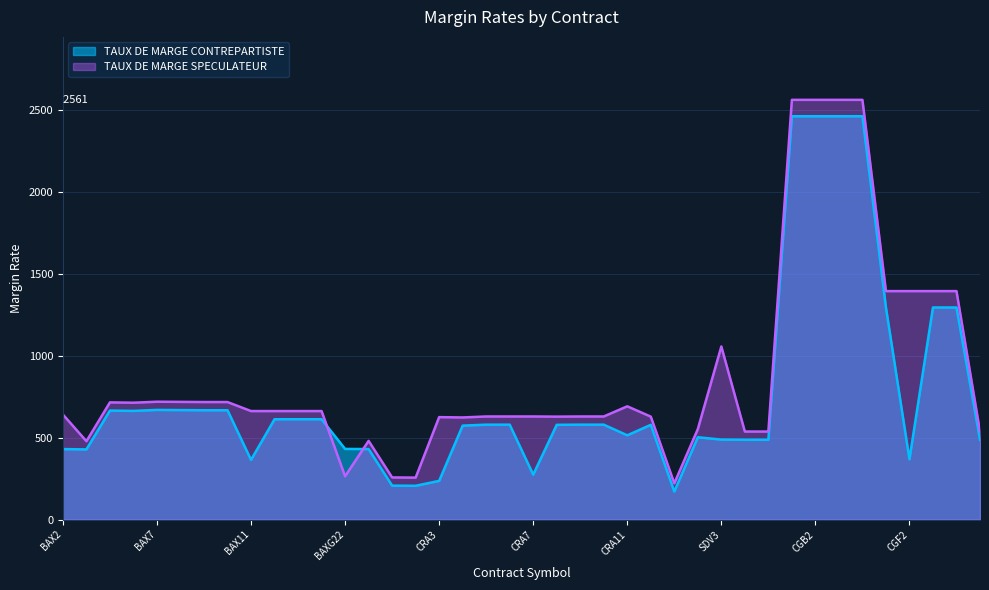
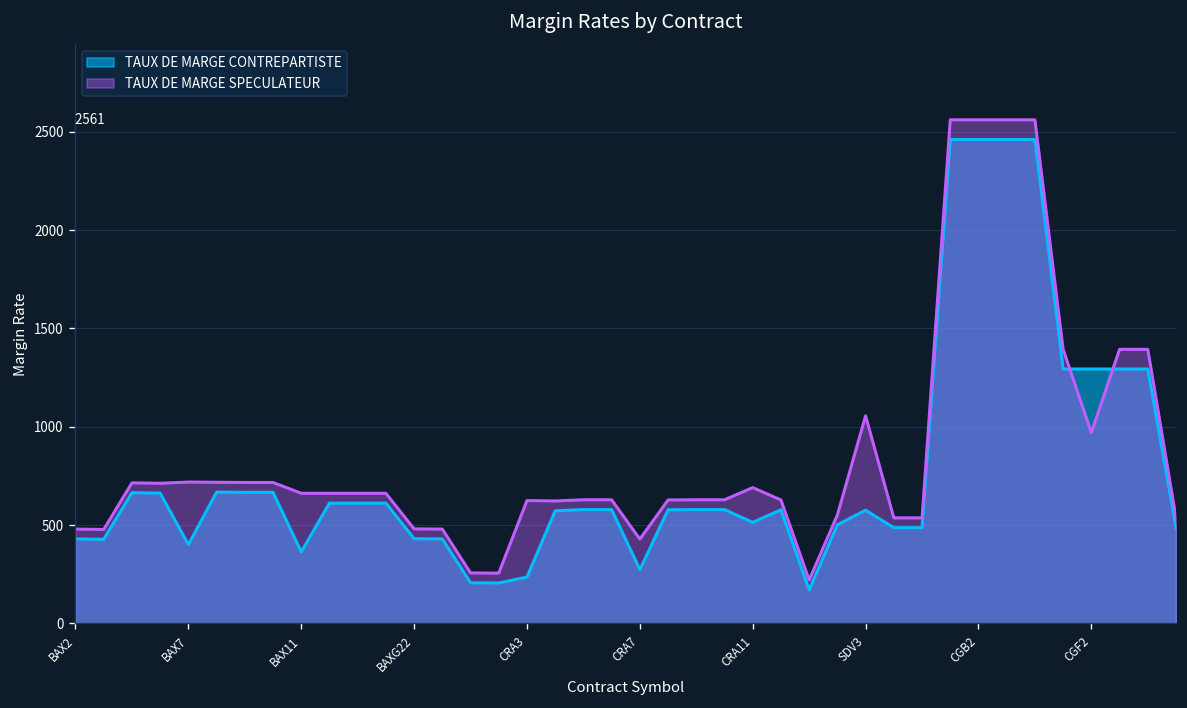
TAUX DE MARGE SPECULATEUR, BAX2: 640 -> 480
TAUX DE MARGE CONTREPARTISTE, BAX7: 670 -> 400
TAUX DE MARGE SPECULATEUR, BAXG22: 260 -> 480
TAUX DE MARGE SPECULATEUR, CRA7: 630 -> 430
TAUX DE MARGE CONTREPARTISTE, SDV3: 490 -> 580
TAUX DE MARGE CONTREPARTISTE, CGF2: 370 -> 1290
TAUX DE MARGE SPECULATEUR, CGF2: 1390 -> 970
